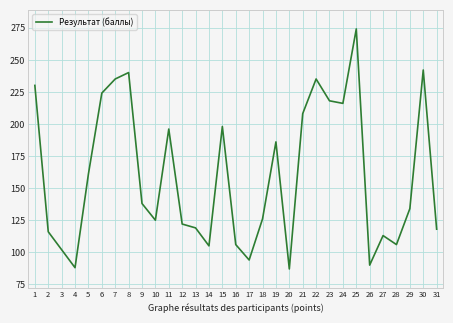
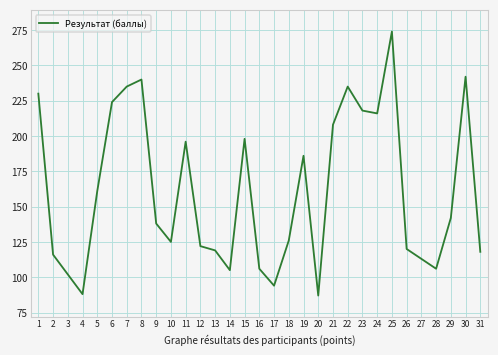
26: 90 -> 120
29: 134 -> 142
